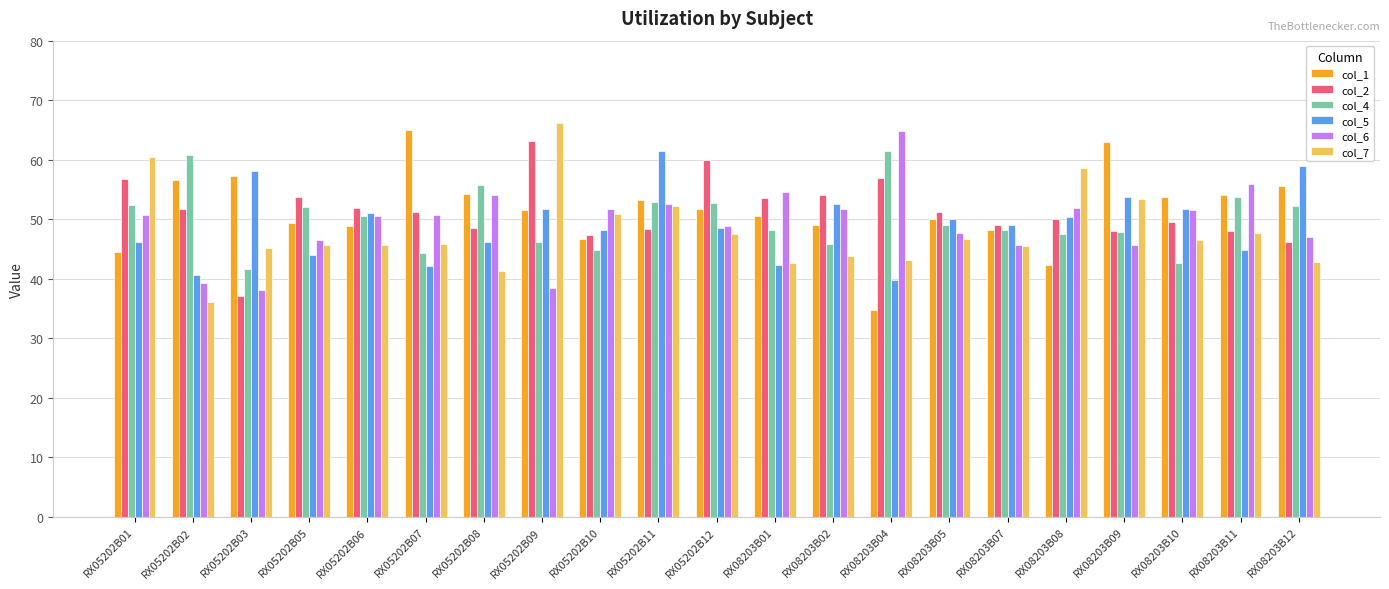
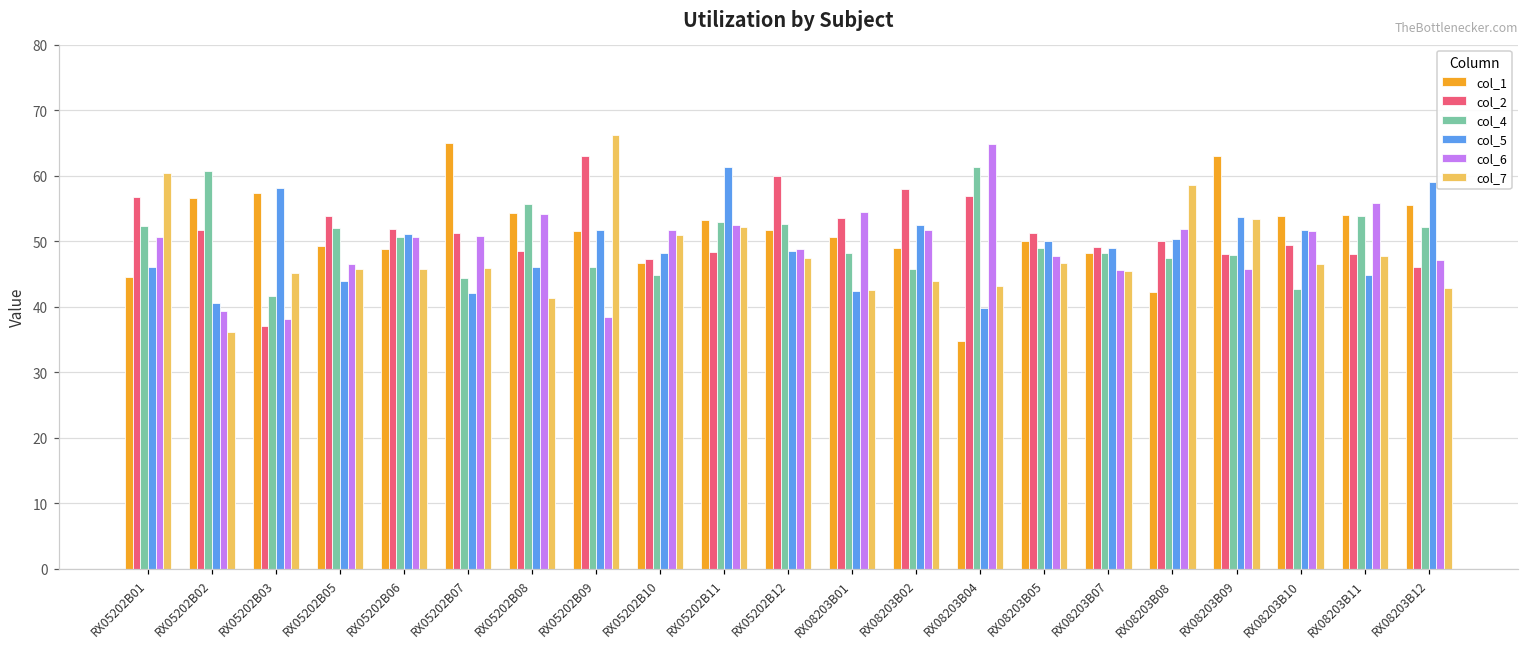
col_2, RX08203B02: 54 -> 58
